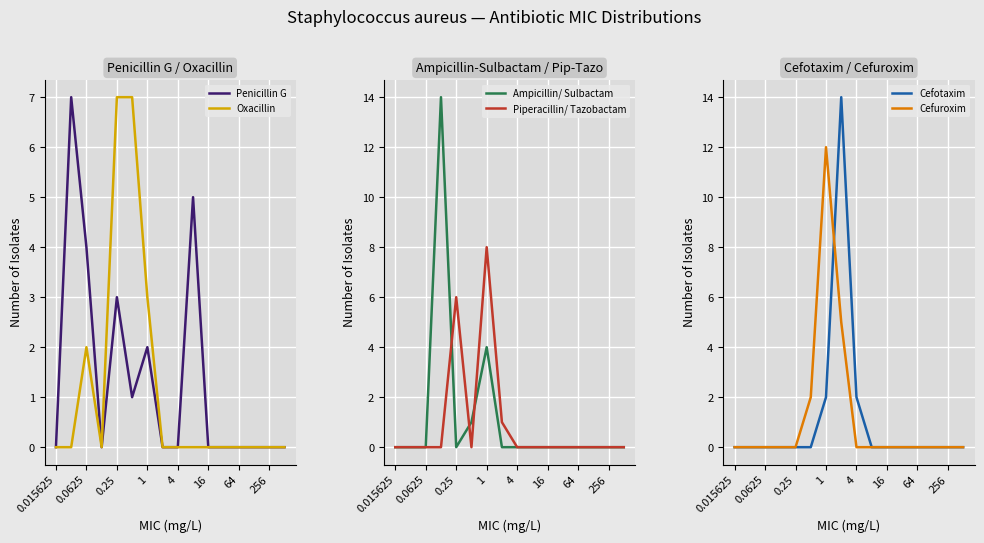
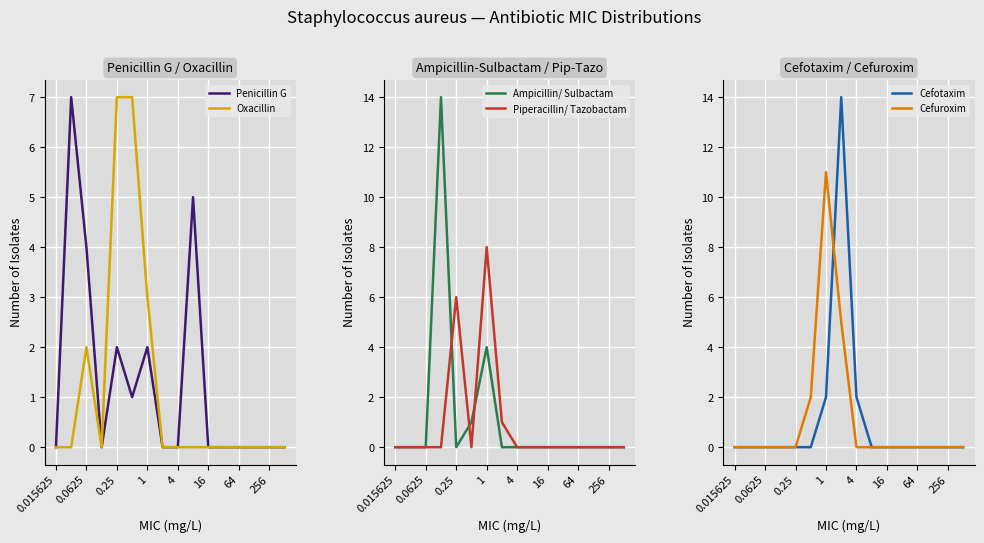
Penicillin G / Oxacillin, Penicillin G, 0.25: 3 -> 2
Cefotaxim / Cefuroxim, Cefuroxim, 1: 12 -> 11
